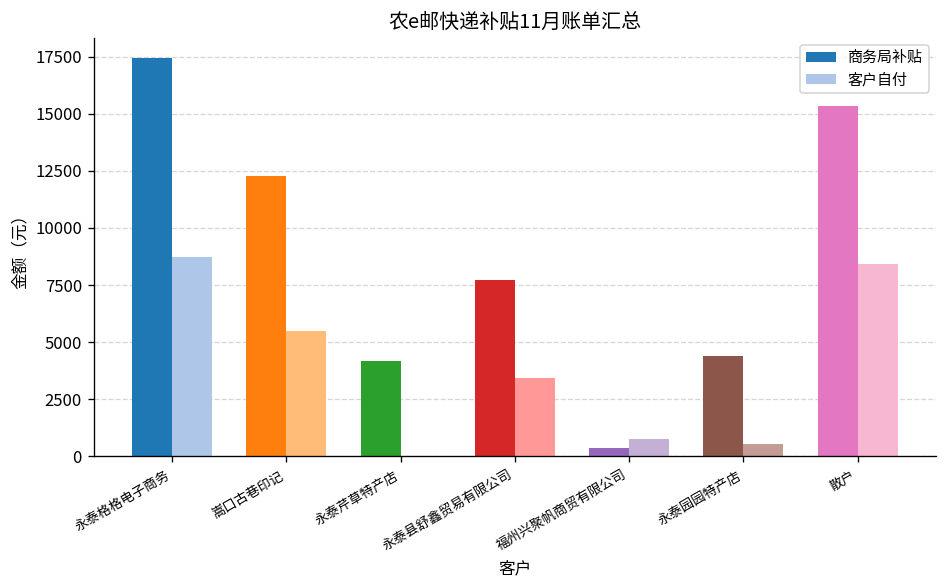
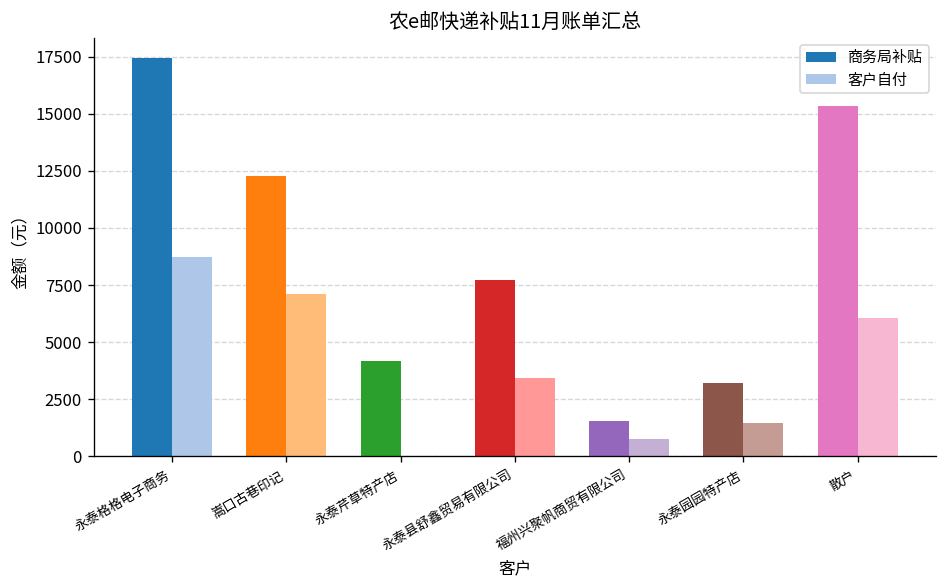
客户自付, 嵩口古巷印记: 5500 -> 7100
商务局补贴, 福州兴聚帆商贸有限公司: 400 -> 1500
商务局补贴, 永泰园园特产店: 4400 -> 3200
客户自付, 永泰园园特产店: 500 -> 1500
客户自付, 散户: 8400 -> 6000
